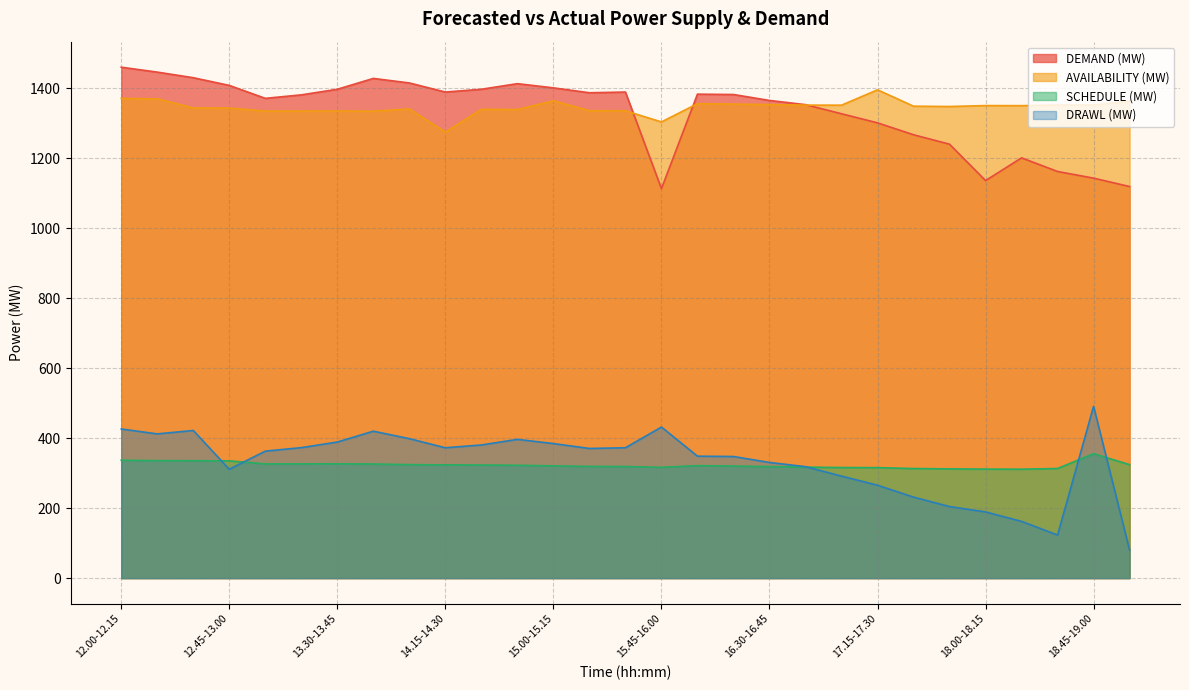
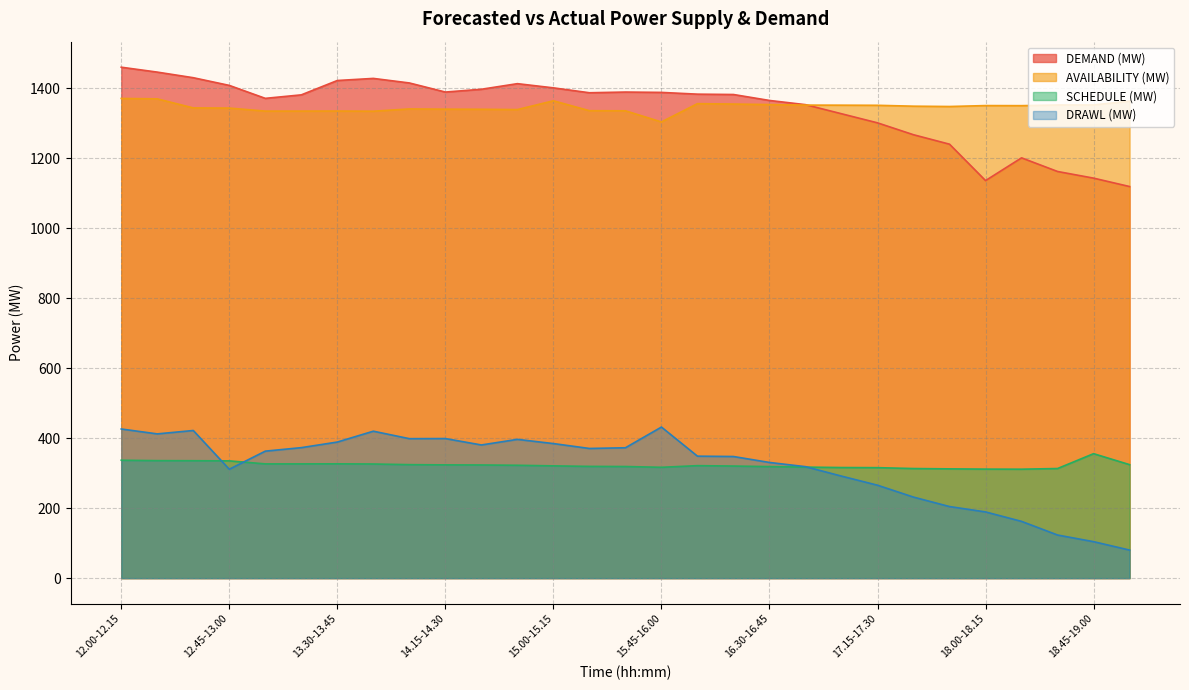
DEMAND (MW), 13.30-13.45: 1400 -> 1420
AVAILABILITY (MW), 14.15-14.30: 1270 -> 1340
DRAWL (MW), 14.15-14.30: 370 -> 400
DEMAND (MW), 15.45-16.00: 1110 -> 1390
AVAILABILITY (MW), 17.15-17.30: 1400 -> 1350
DRAWL (MW), 18.45-19.00: 490 -> 100
